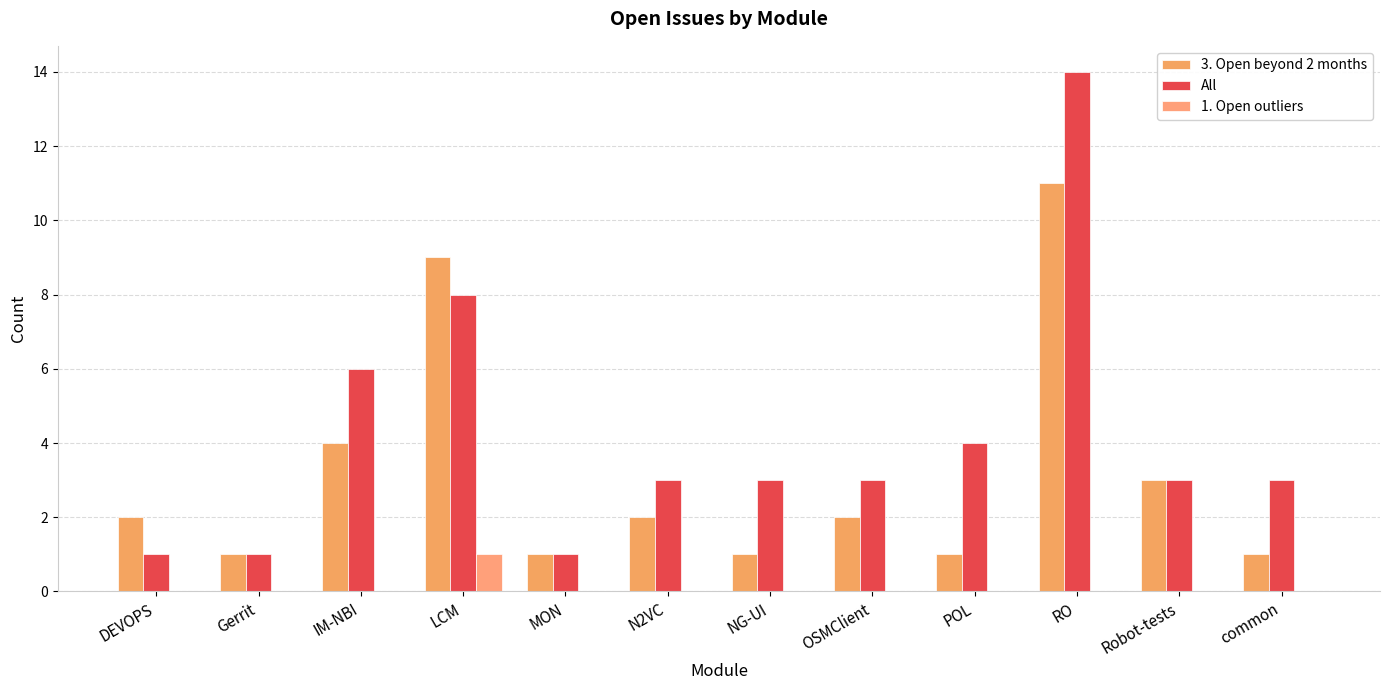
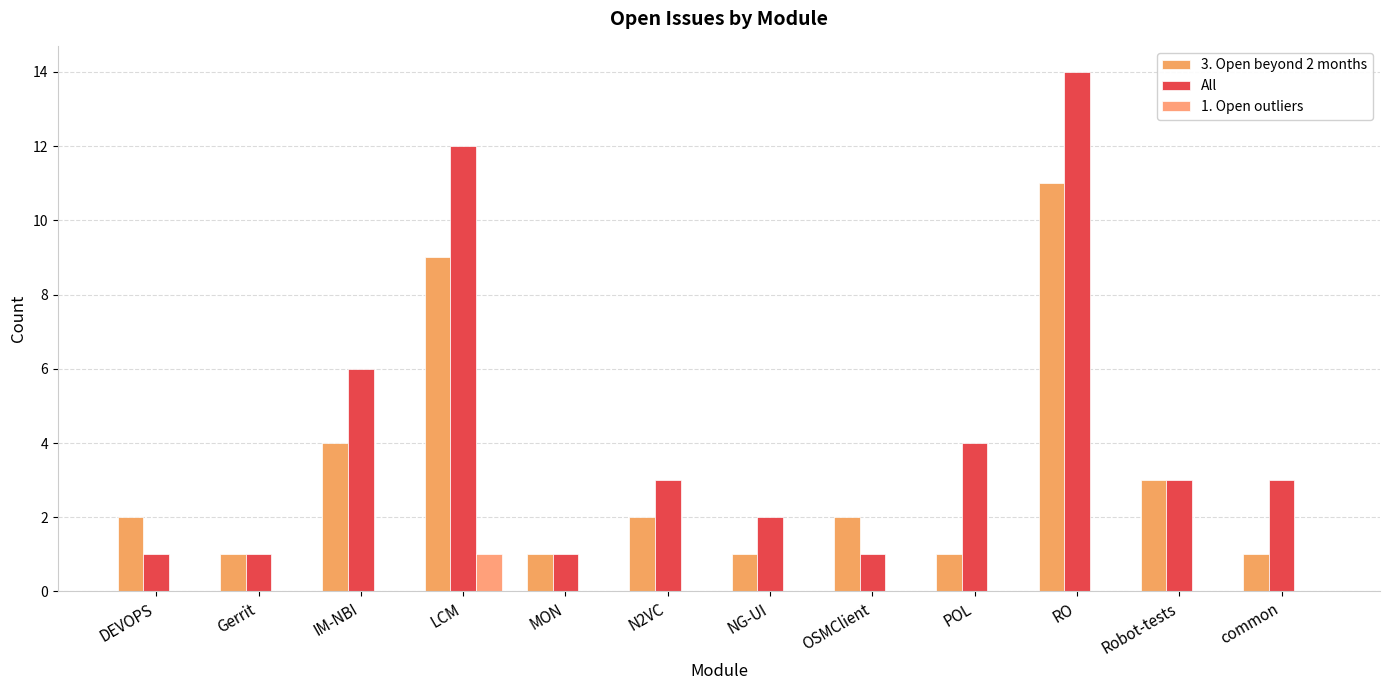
All, LCM: 8 -> 12
All, NG-UI: 3 -> 2
All, OSMClient: 3 -> 1
